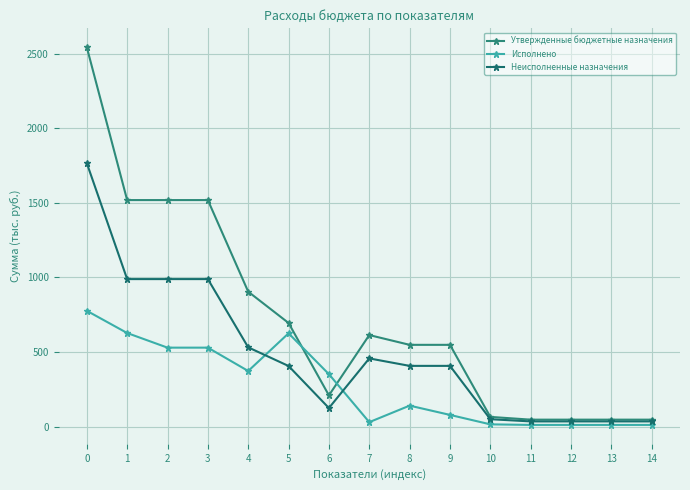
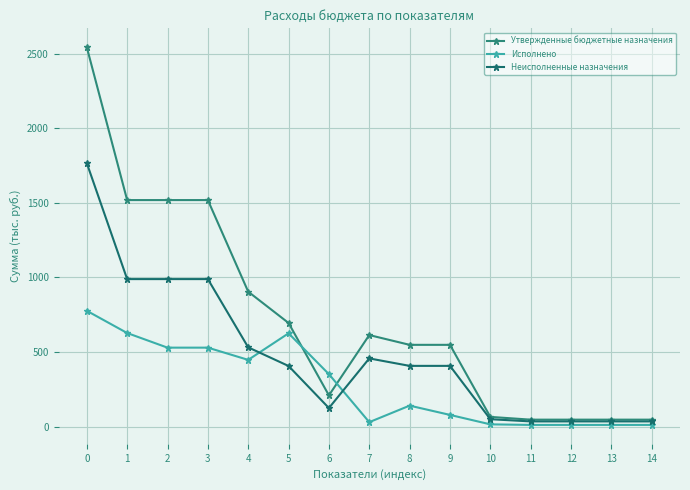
Исполнено, 4: 370 -> 450
